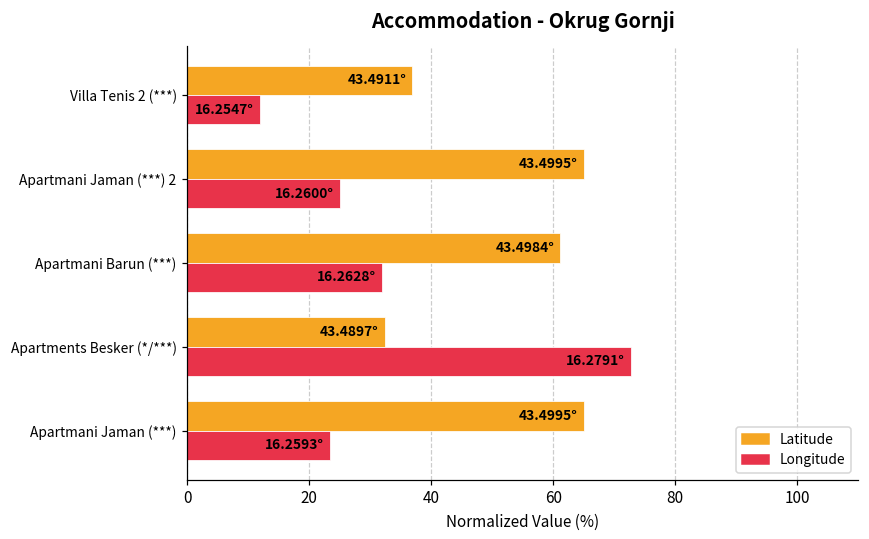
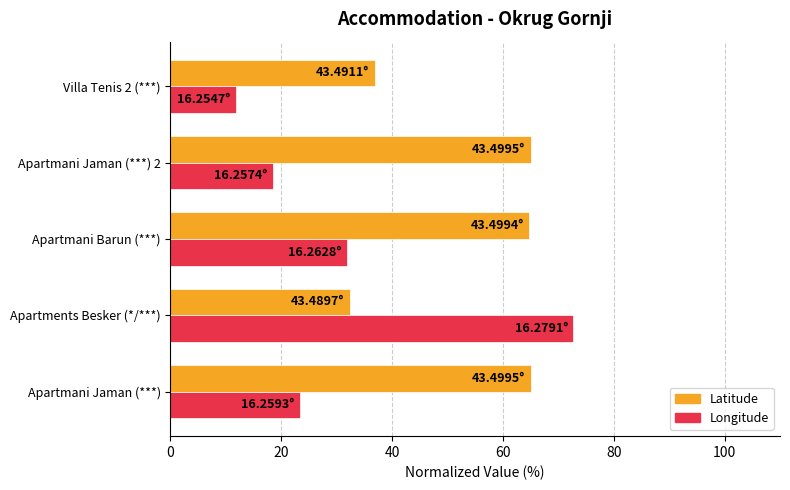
Longitude, Apartmani Jaman (***) 2: 16.2600° -> 16.2574°
Latitude, Apartmani Barun (***): 43.4984° -> 43.4994°
